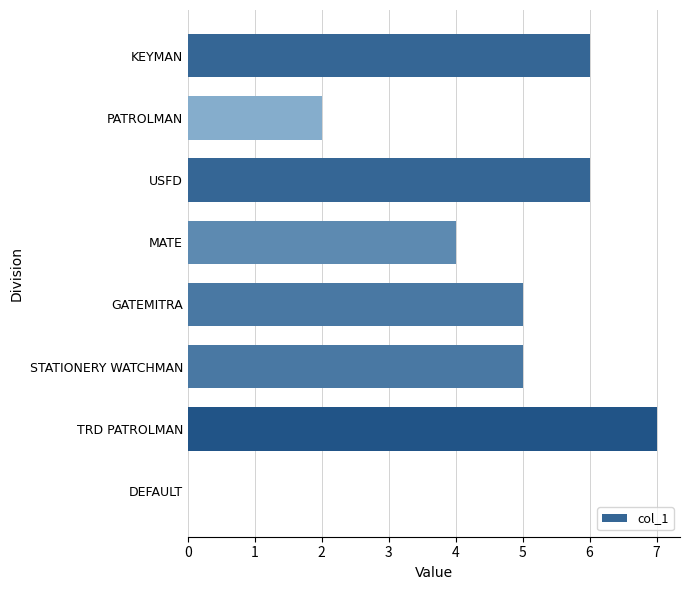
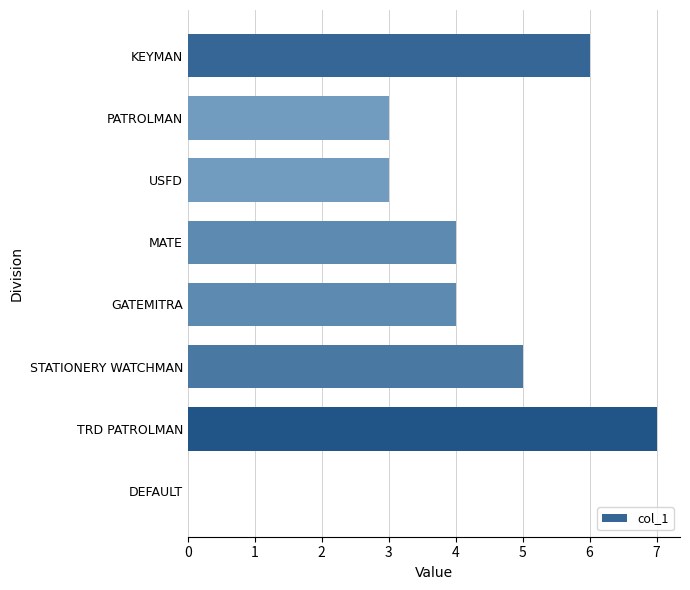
PATROLMAN: 2 -> 3
USFD: 6 -> 3
GATEMITRA: 5 -> 4
